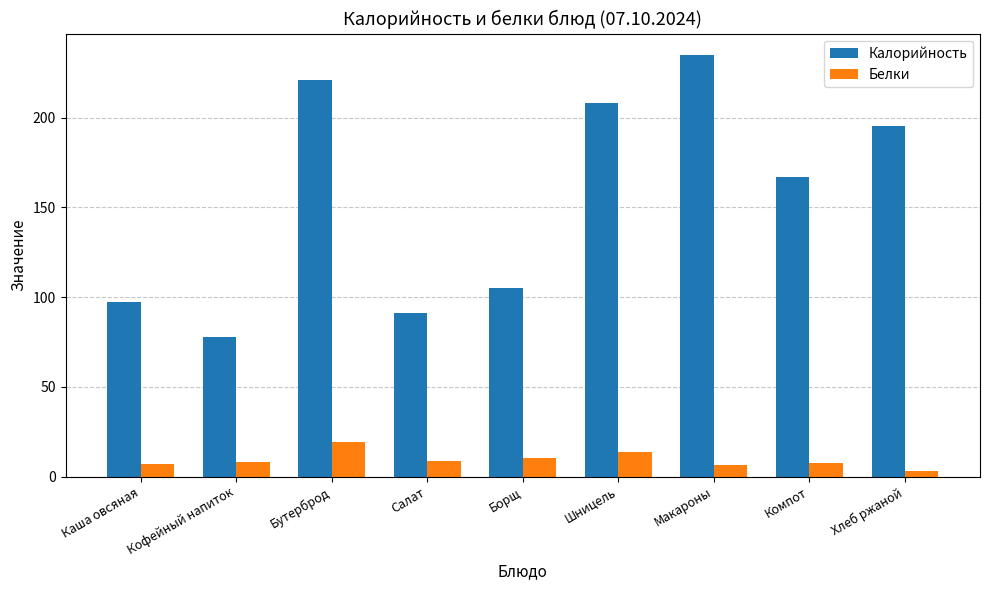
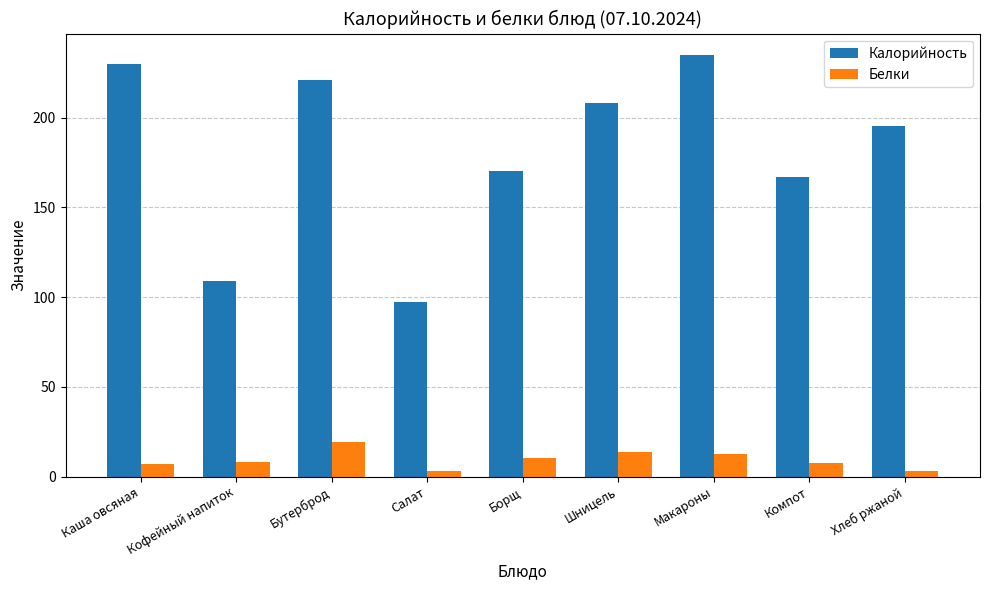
Калорийность, Каша овсяная: 97 -> 230
Калорийность, Кофейный напиток: 78 -> 109
Калорийность, Салат: 91 -> 97
Белки, Салат: 9 -> 3
Калорийность, Борщ: 105 -> 170
Белки, Макароны: 7 -> 12
